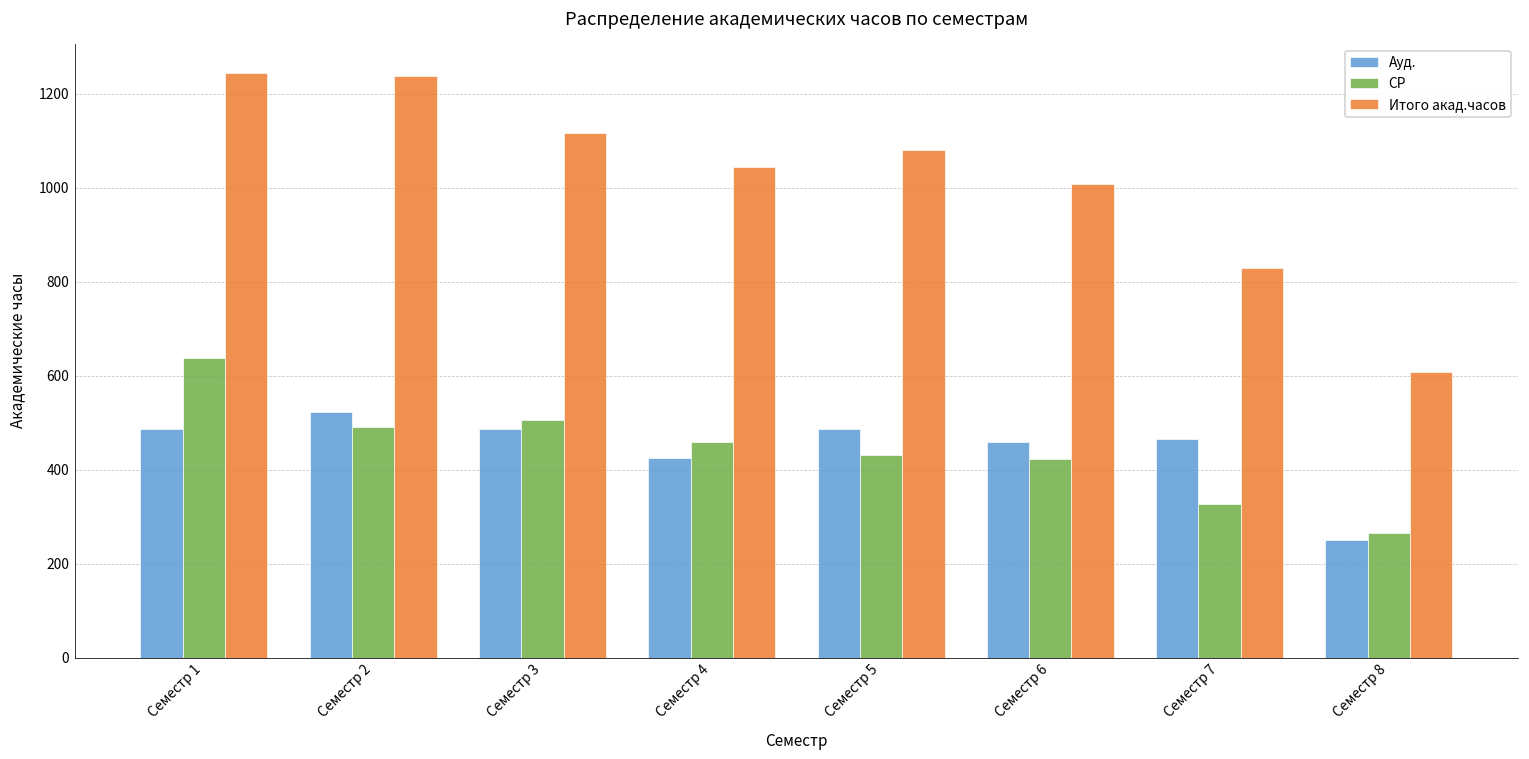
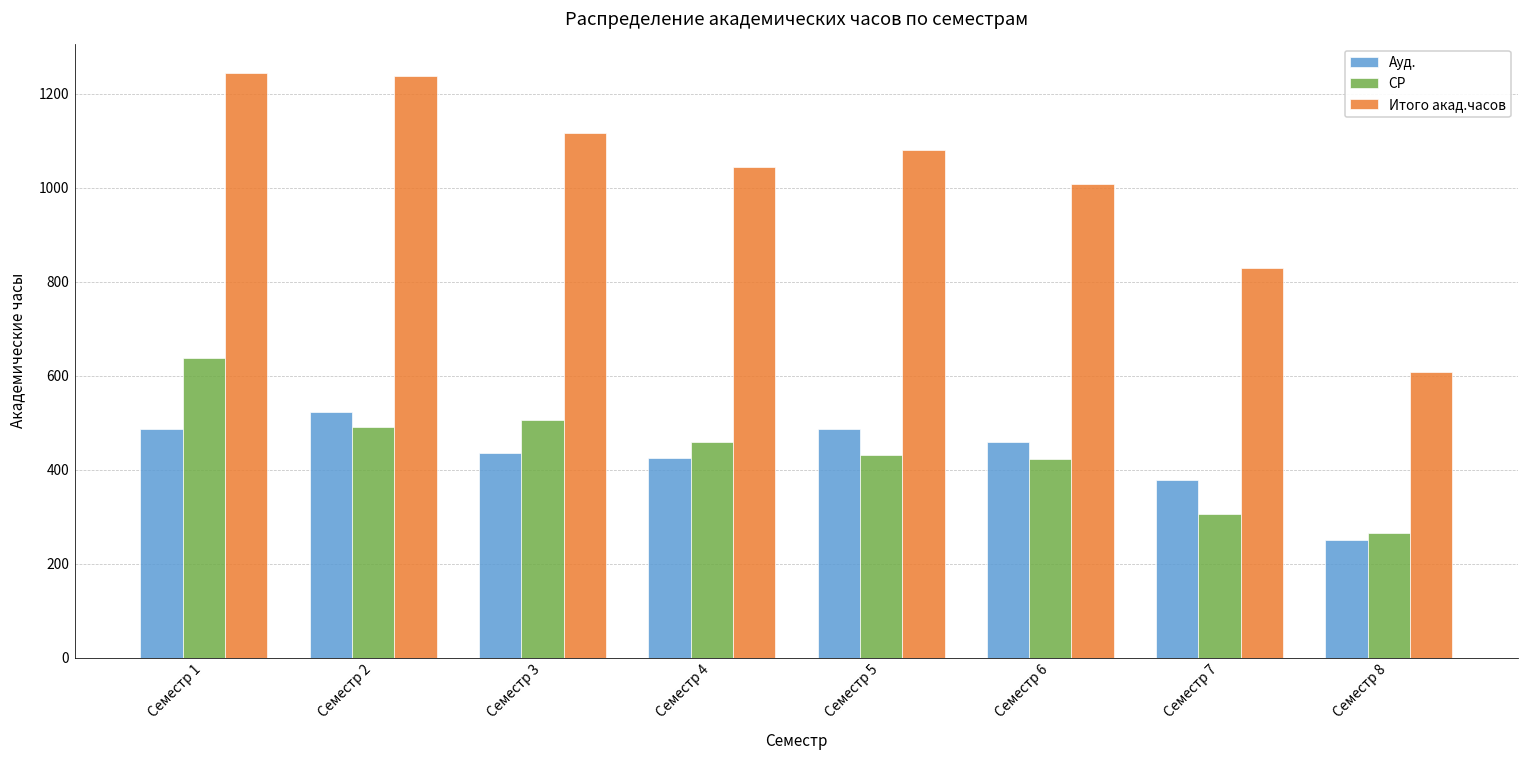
Ауд., Семестр 3: 490 -> 440
Ауд., Семестр 7: 470 -> 380
СР, Семестр 7: 330 -> 310
